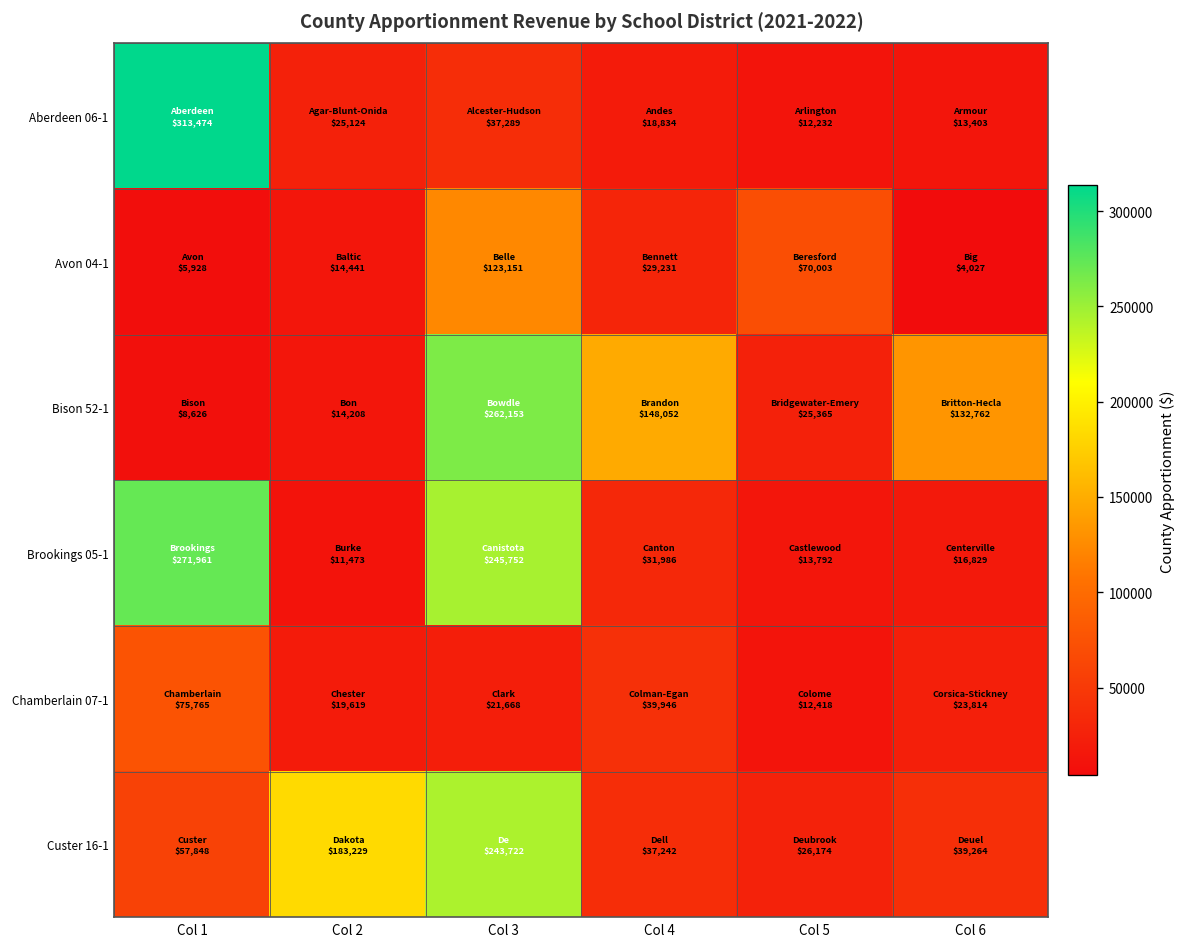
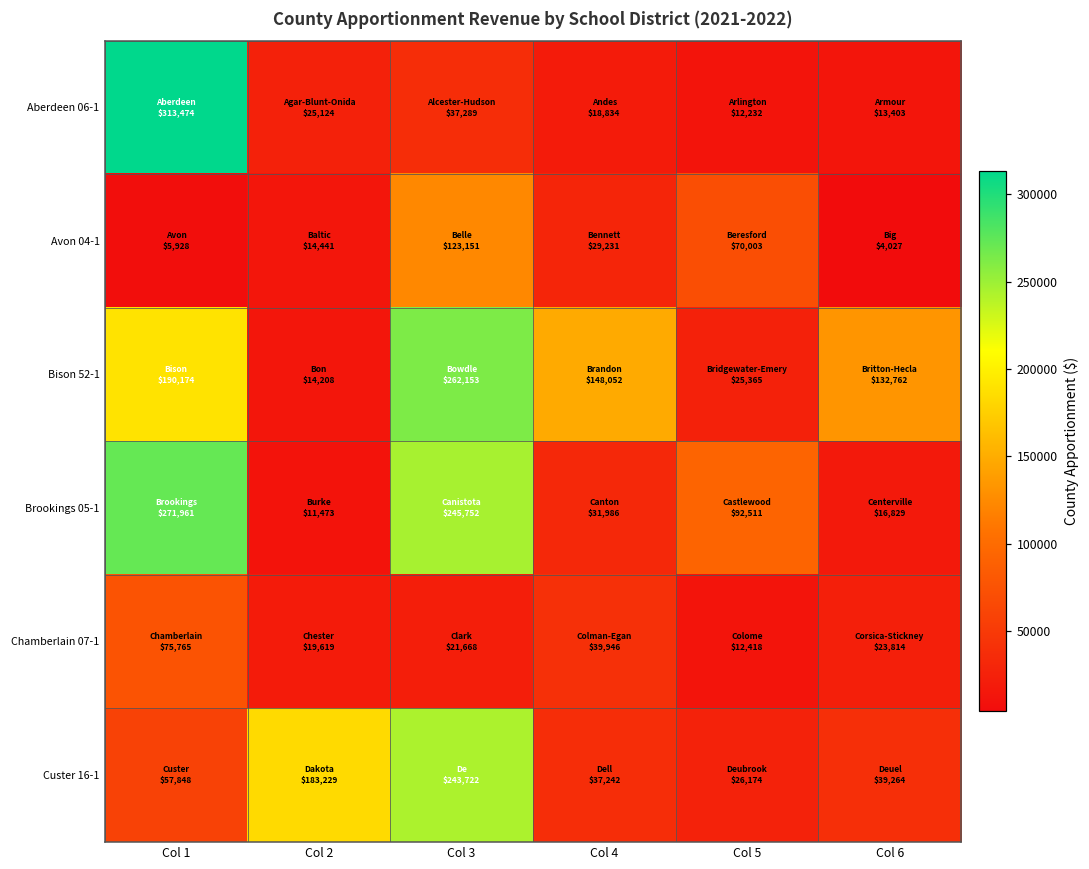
Bison 52-1, Col 1: $8,626 -> $190,174
Brookings 05-1, Col 5: $13,792 -> $92,511
